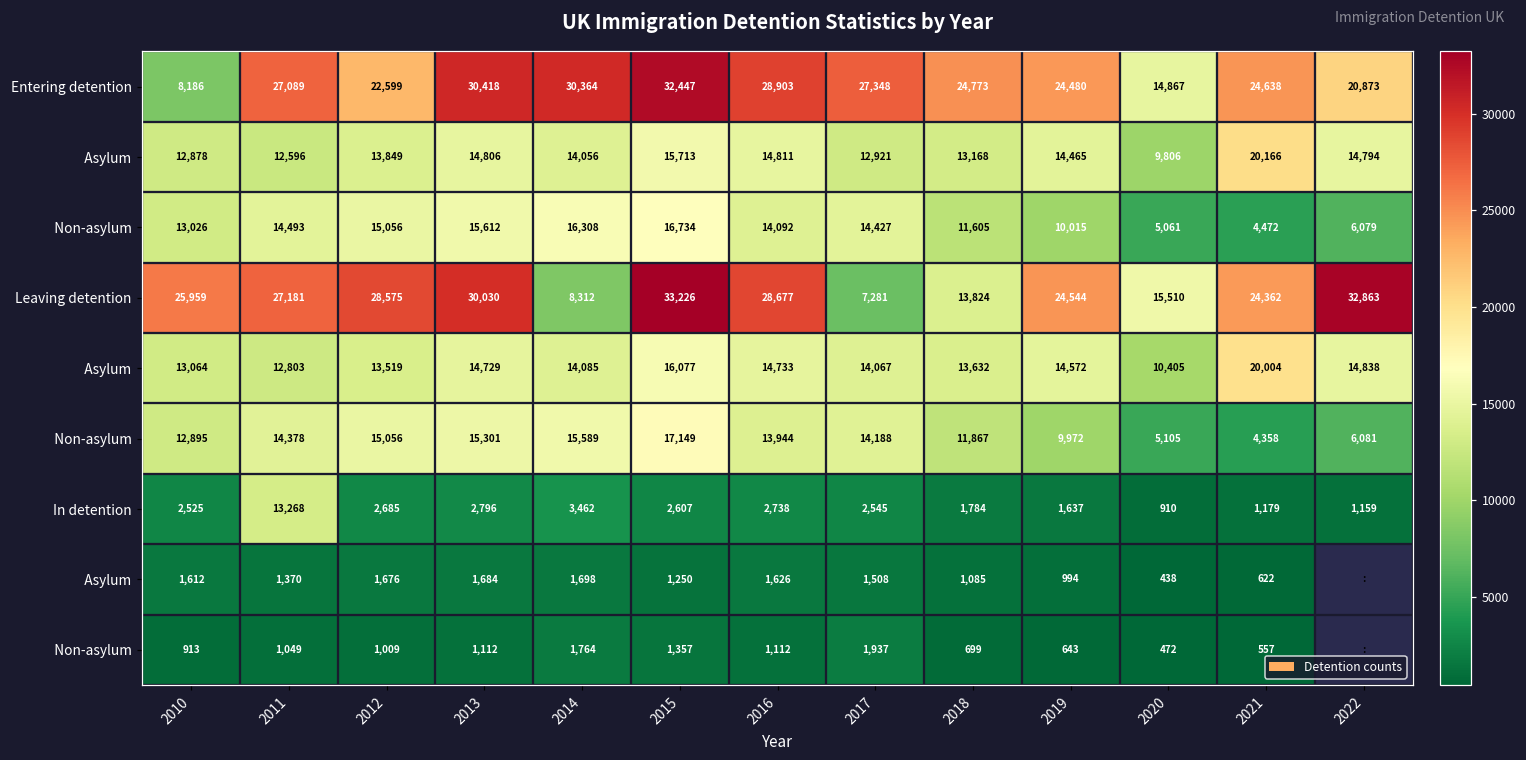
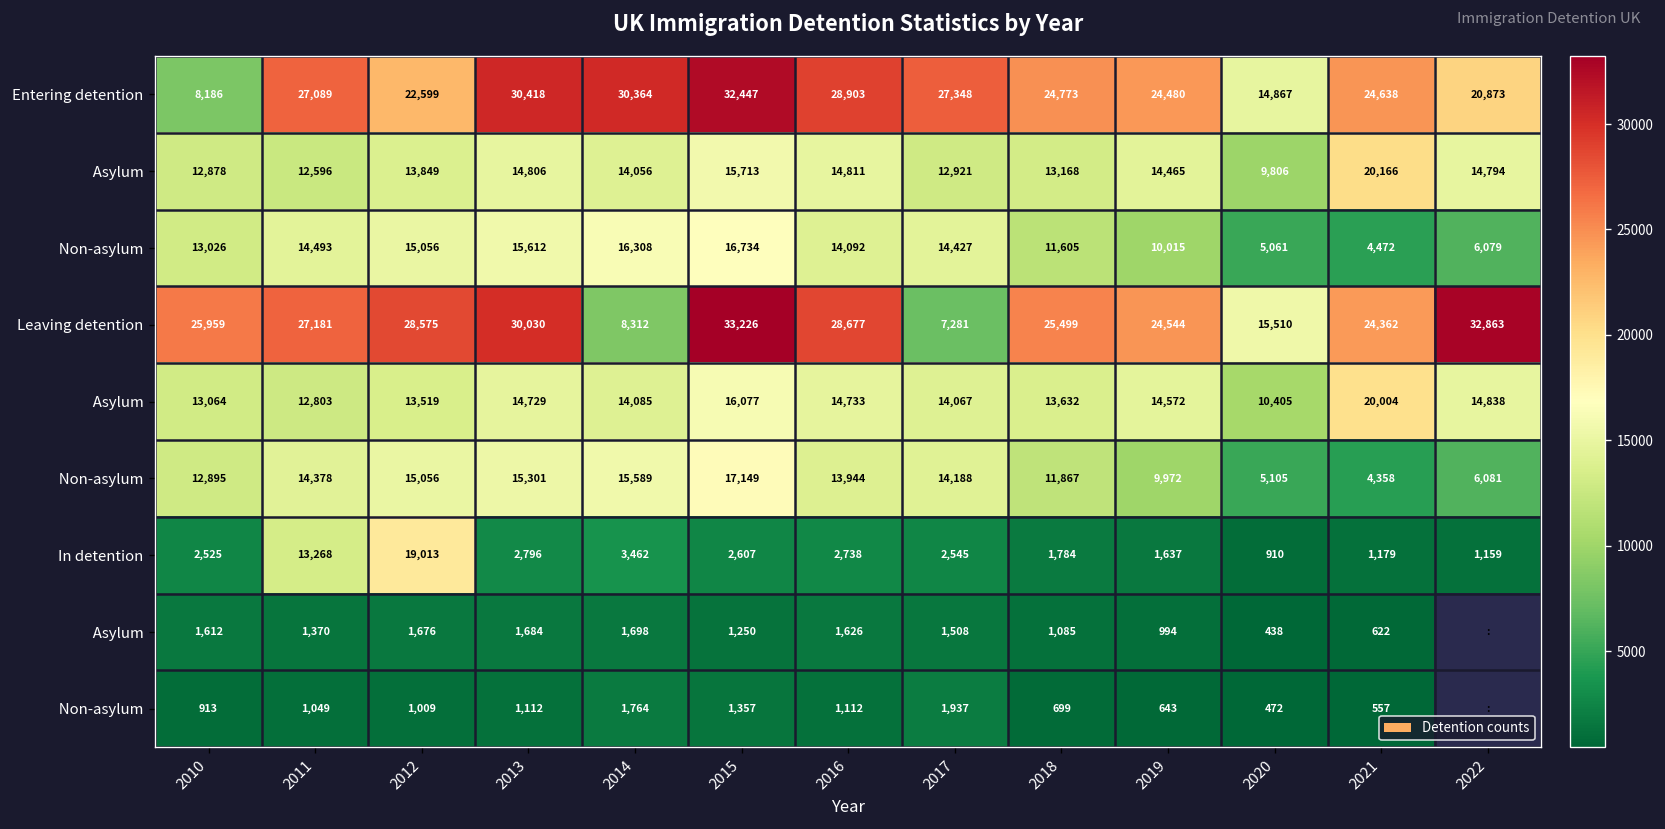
Leaving detention, 2018: 13,824 -> 25,499
In detention, 2012: 2,685 -> 19,013
